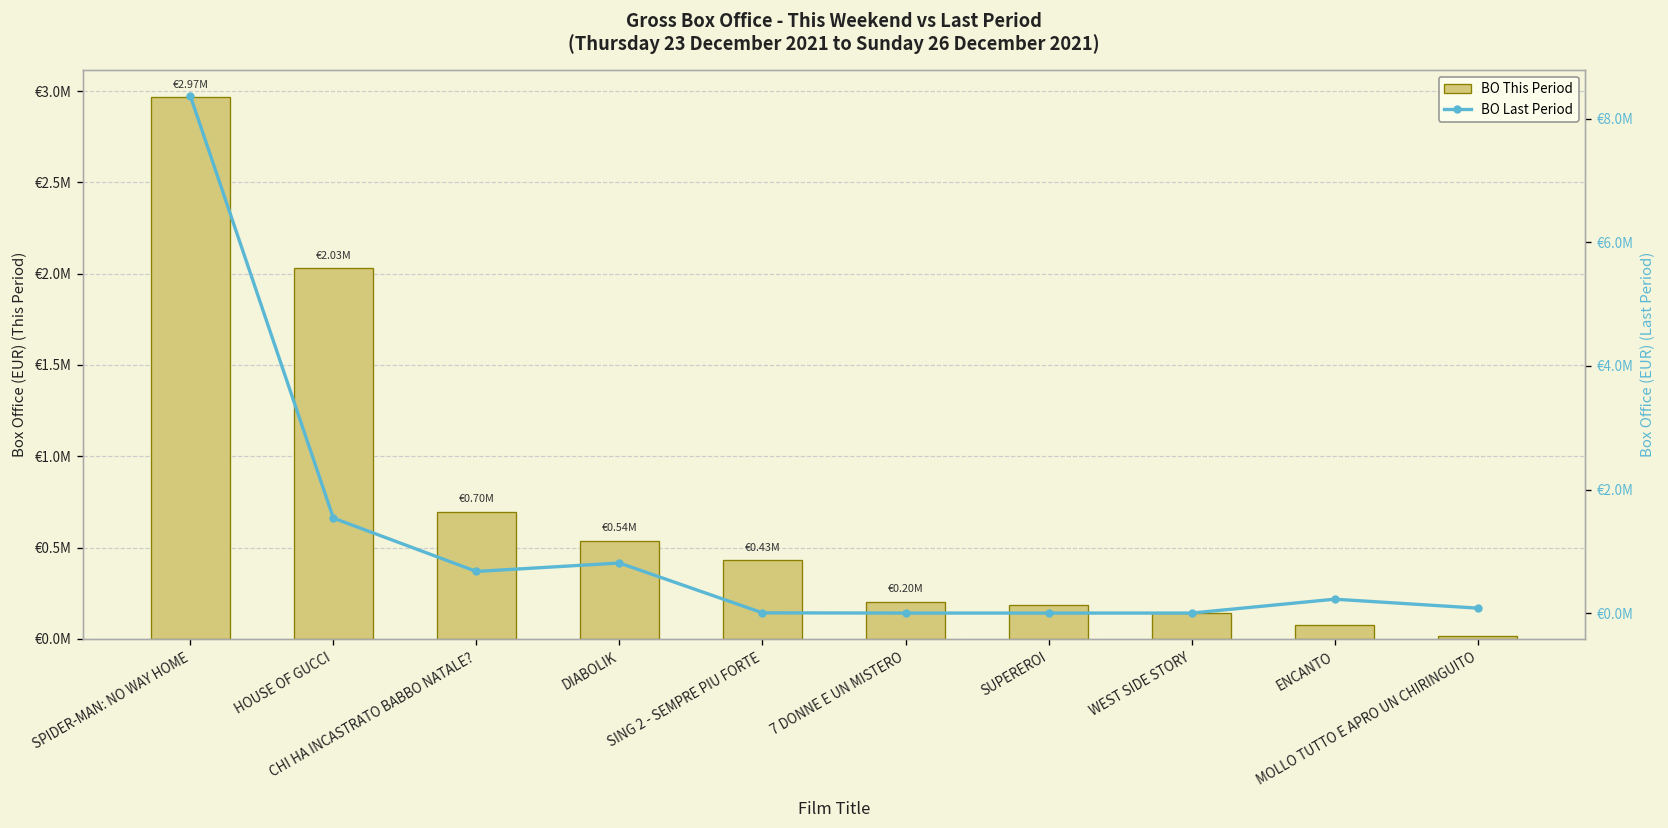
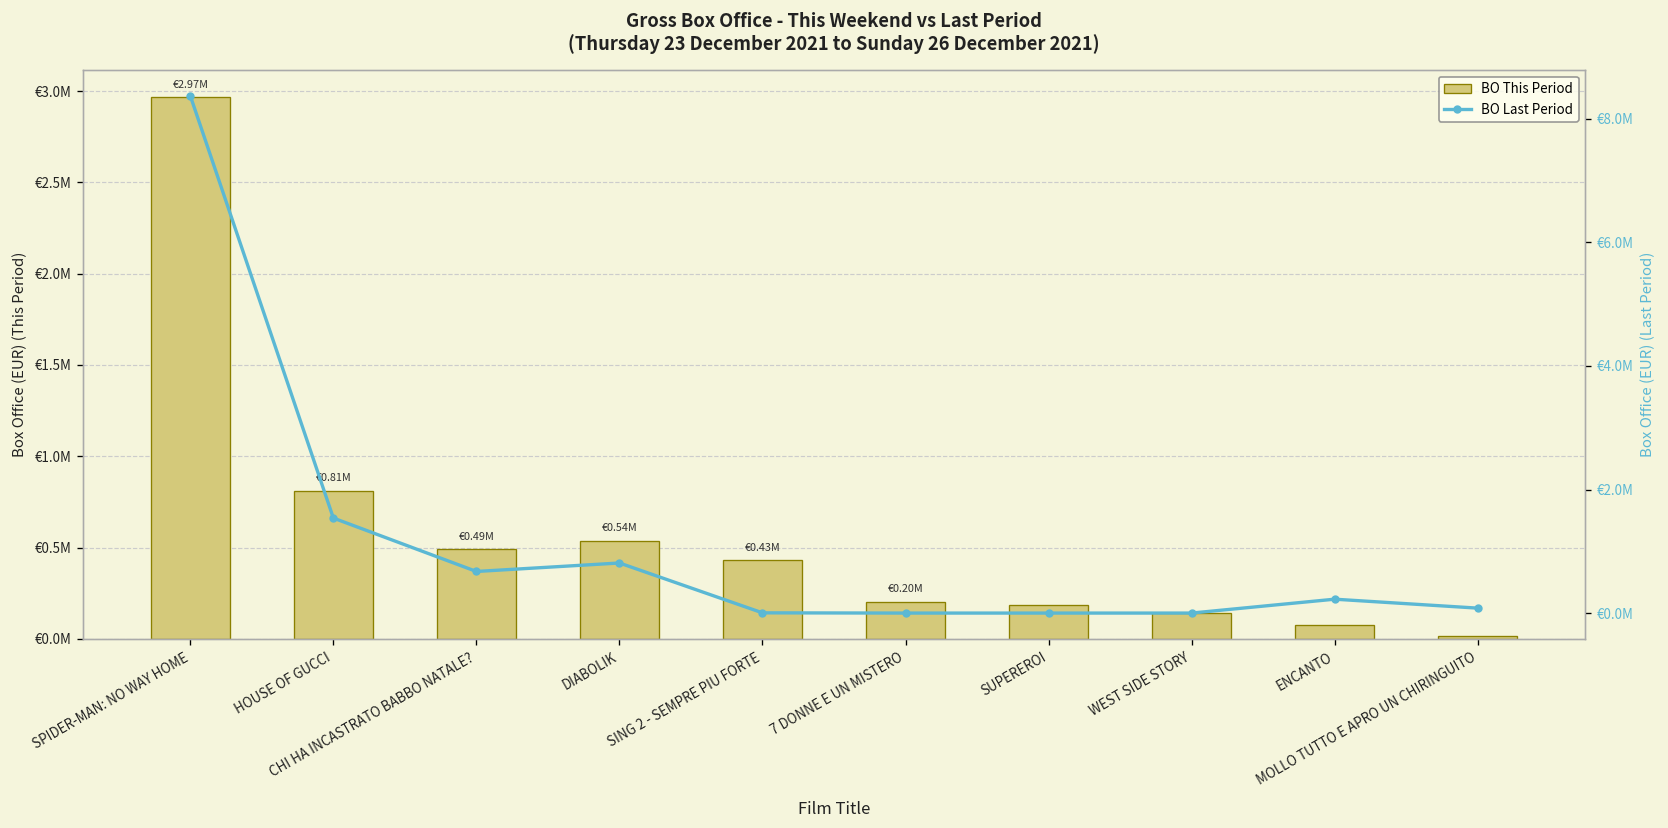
BO This Period, HOUSE OF GUCCI: €2.03M -> €0.81M
BO This Period, CHI HA INCASTRATO BABBO NATALE?: €0.70M -> €0.49M
